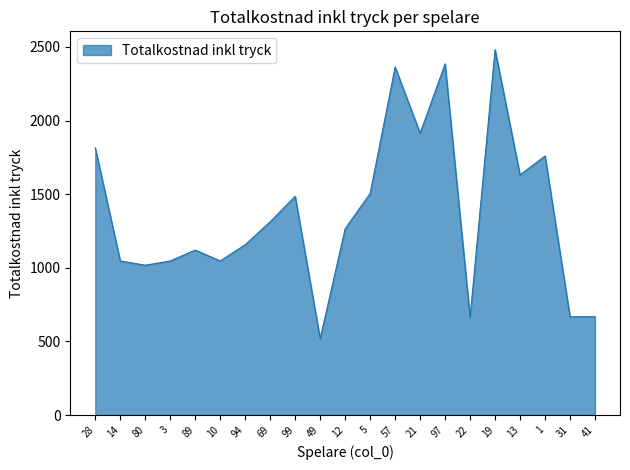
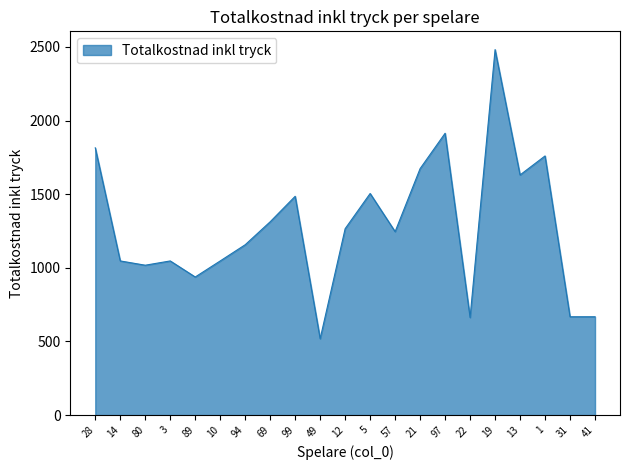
89: 1120 -> 940
57: 2360 -> 1250
21: 1910 -> 1670
97: 2390 -> 1910
